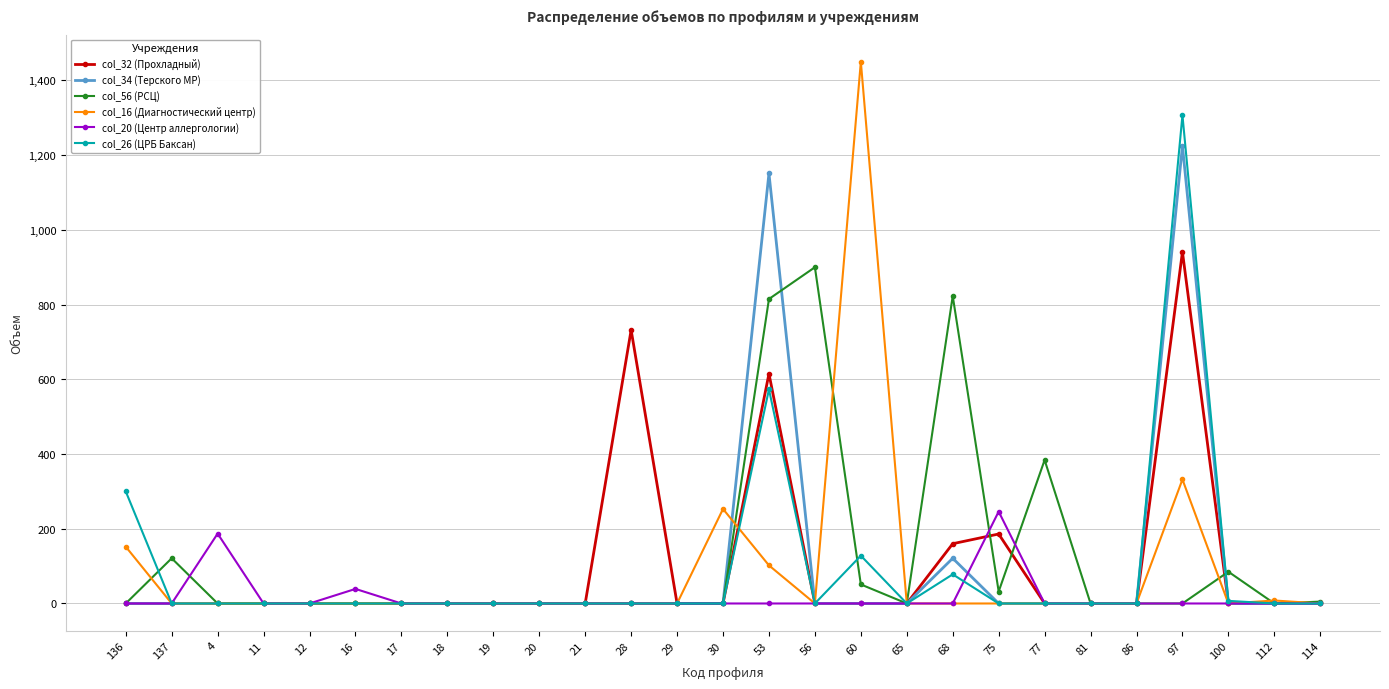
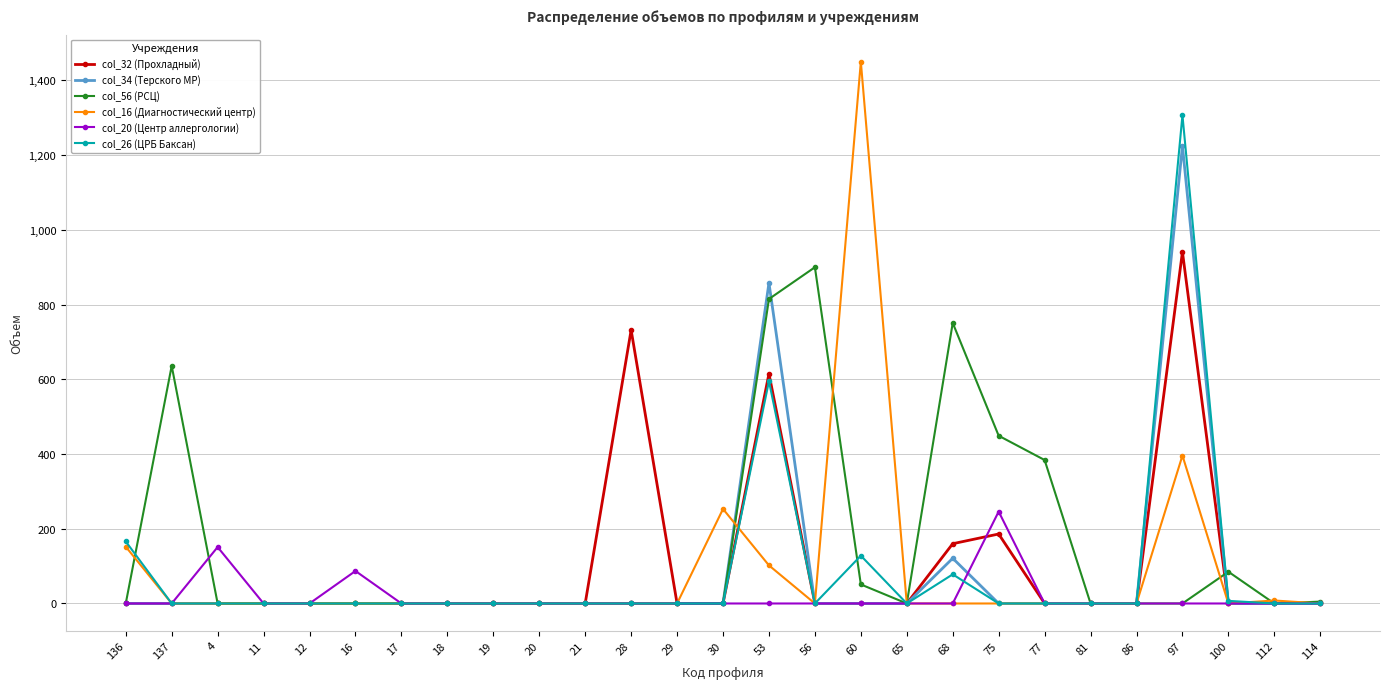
col_26 (ЦРБ Баксан), 136: 300 -> 170
col_56 (РСЦ), 137: 120 -> 640
col_20 (Центр аллергологии), 4: 190 -> 150
col_20 (Центр аллергологии), 16: 40 -> 90
col_34 (Терского МР), 53: 1,150 -> 860
col_26 (ЦРБ Баксан), 53: 570 -> 600
col_56 (РСЦ), 68: 820 -> 750
col_56 (РСЦ), 75: 30 -> 450
col_16 (Диагностический центр), 97: 330 -> 400
